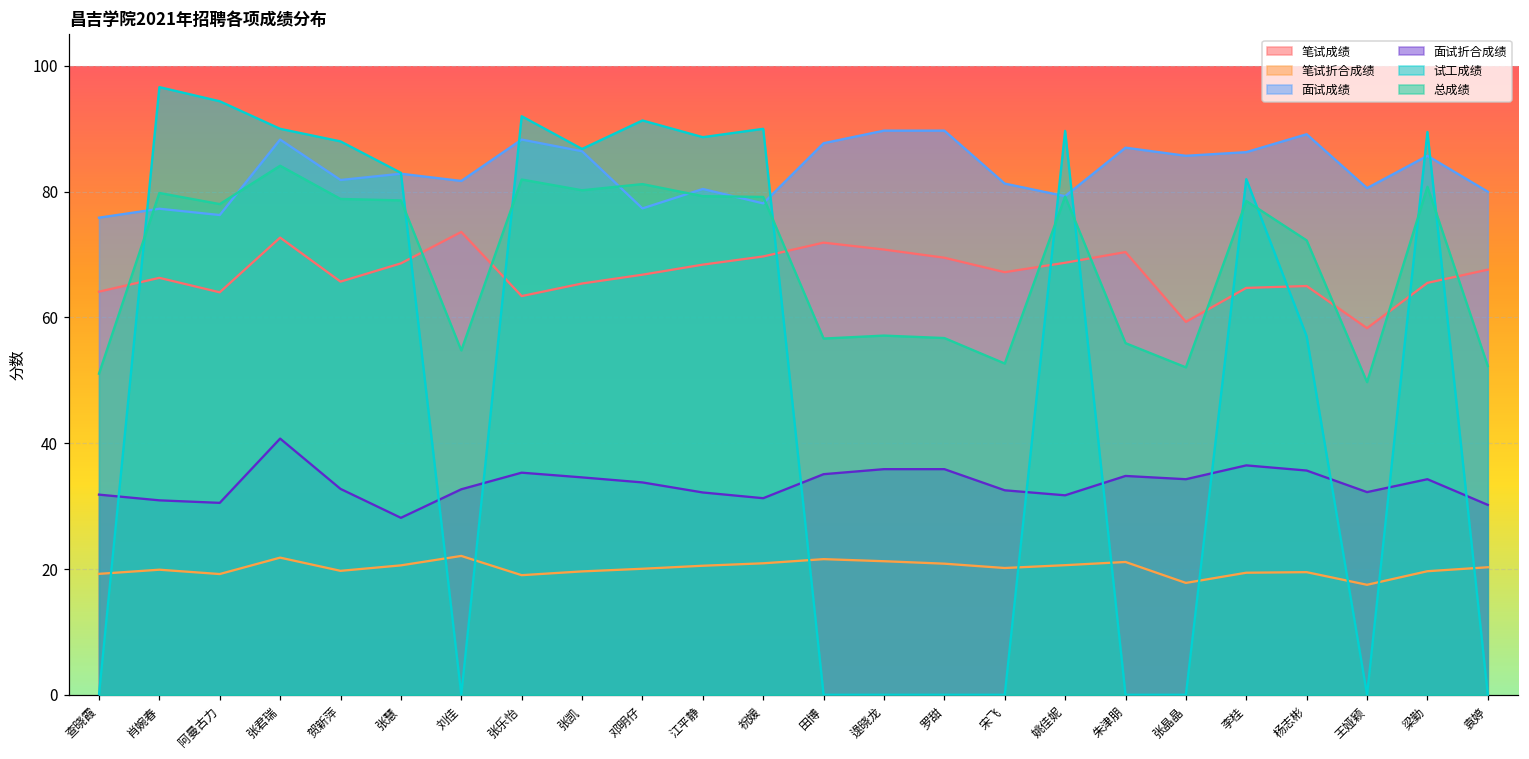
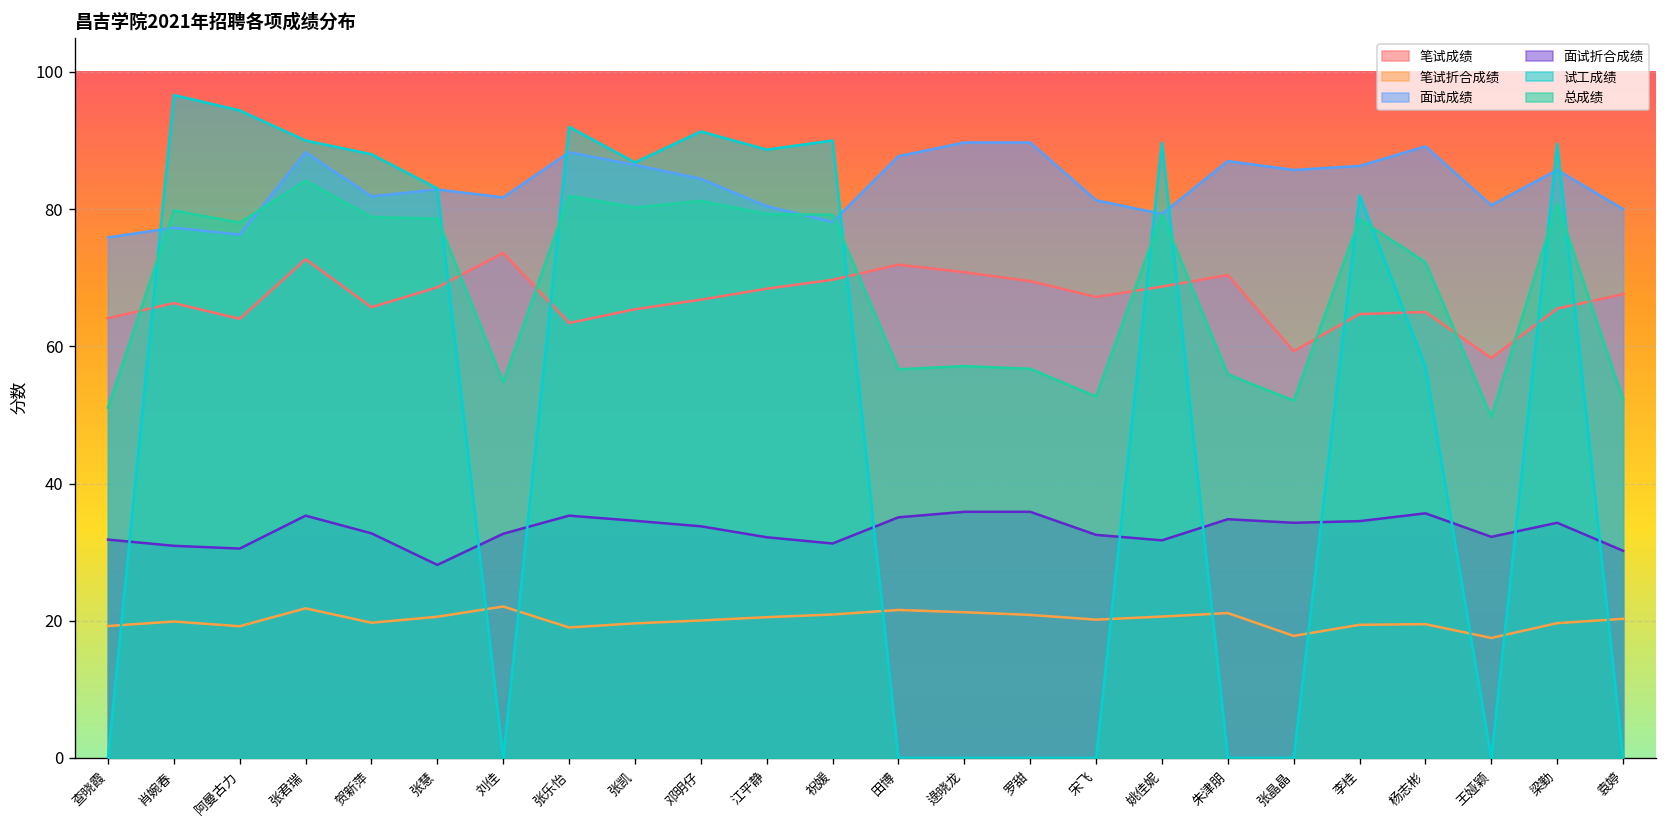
面试折合成绩, 张君瑞: 41 -> 35
面试成绩, 邓明仔: 77 -> 84
面试折合成绩, 李桂: 36 -> 35
